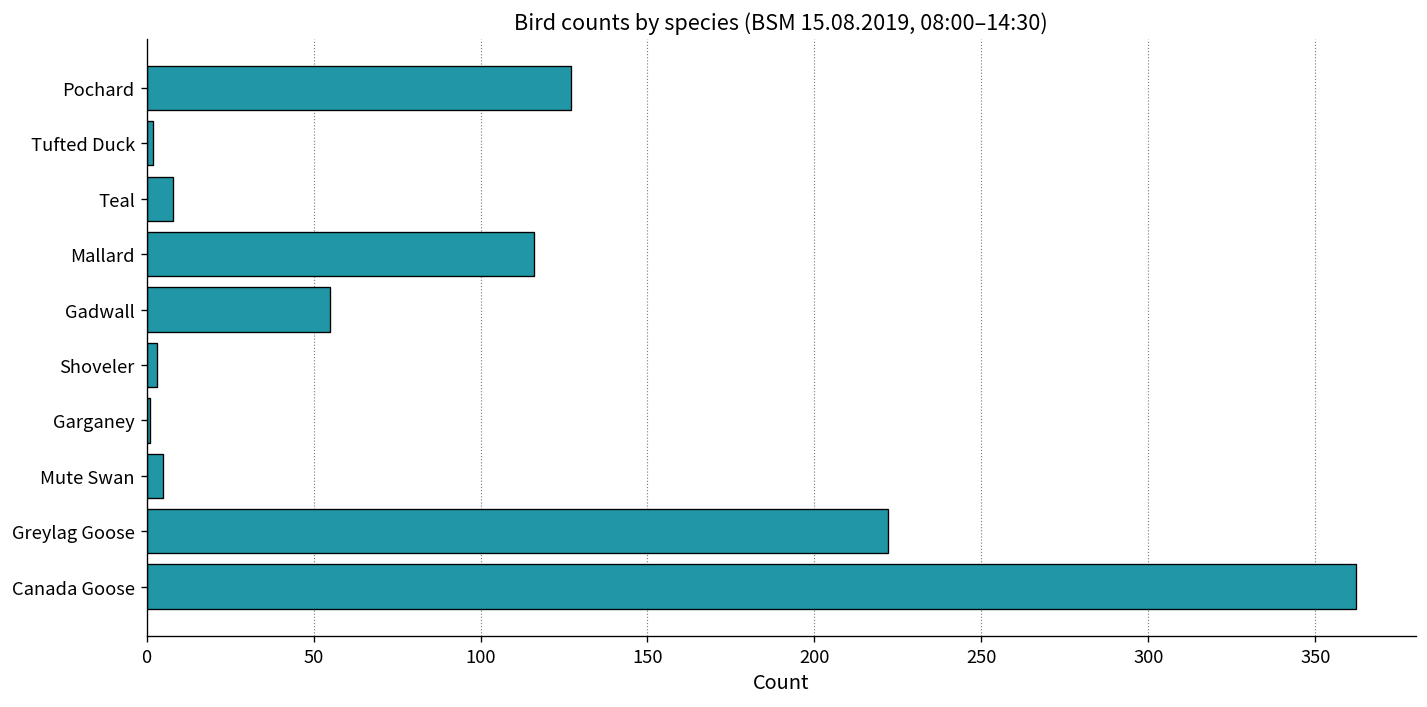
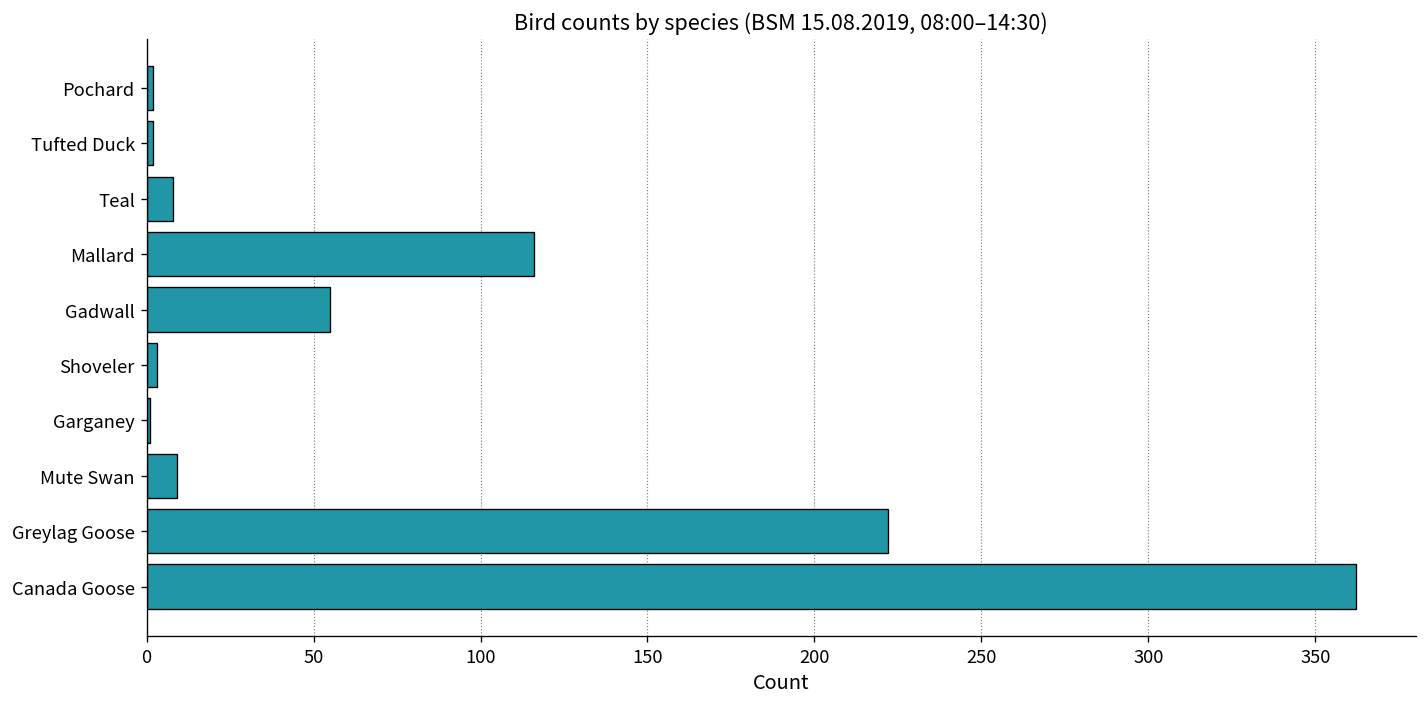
Pochard: 127 -> 2
Mute Swan: 5 -> 9
